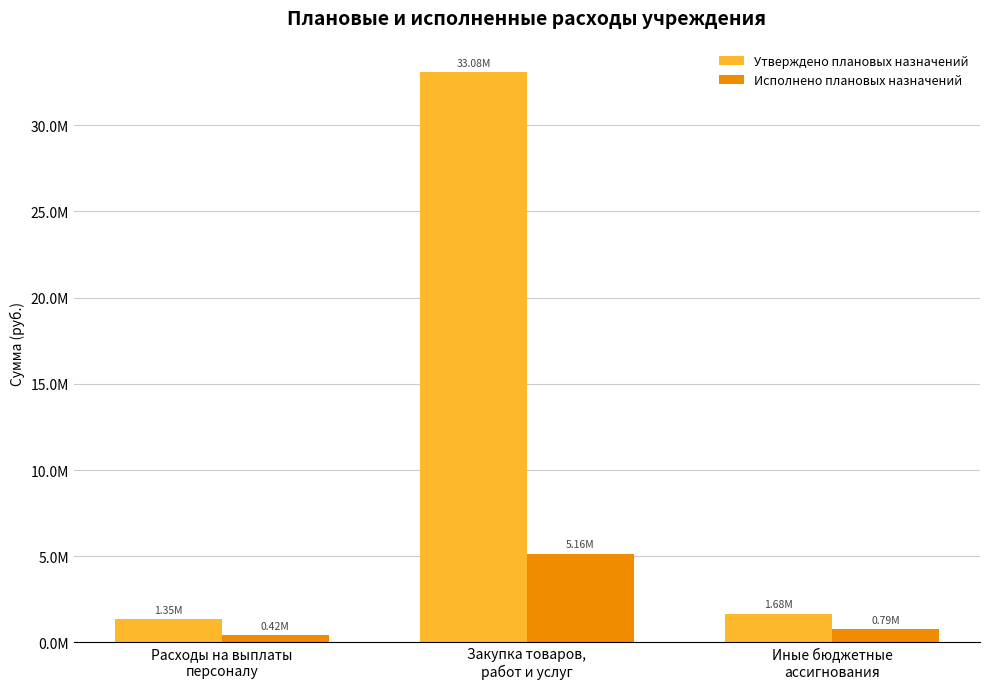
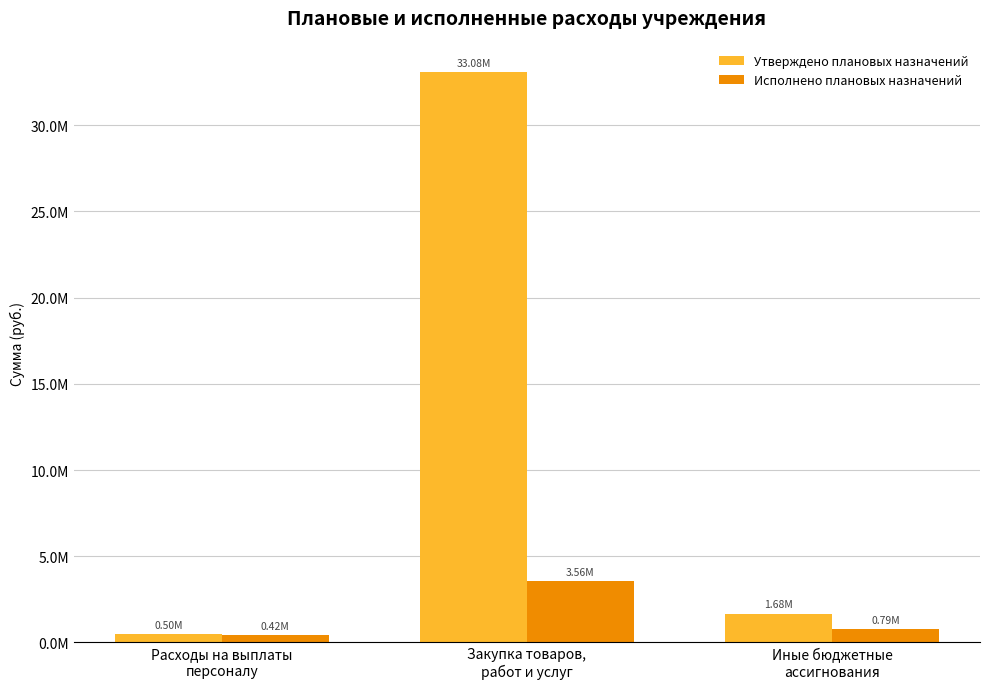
Утверждено плановых назначений, Расходы на выплаты персоналу: 1.35М -> 0.50М
Исполнено плановых назначений, Закупка товаров, работ и услуг: 5.16М -> 3.56М
